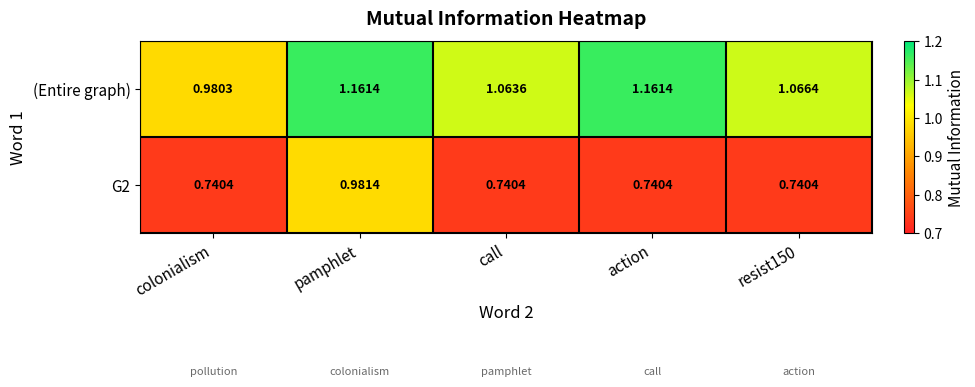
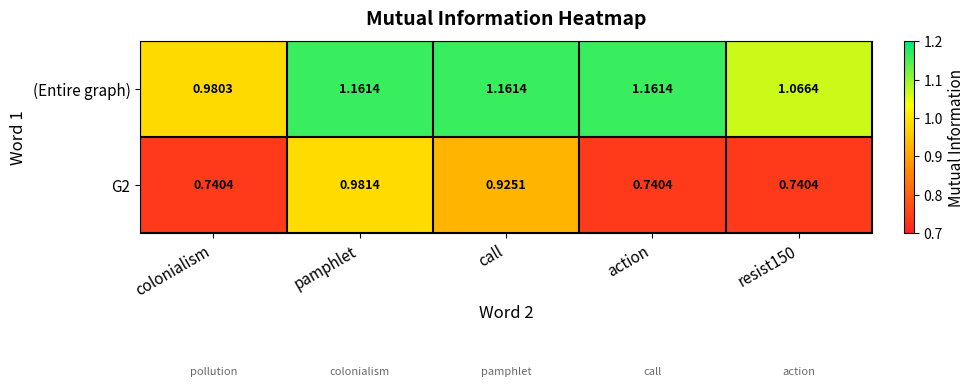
(Entire graph), call: 1.0636 -> 1.1614
G2, call: 0.7404 -> 0.9251
